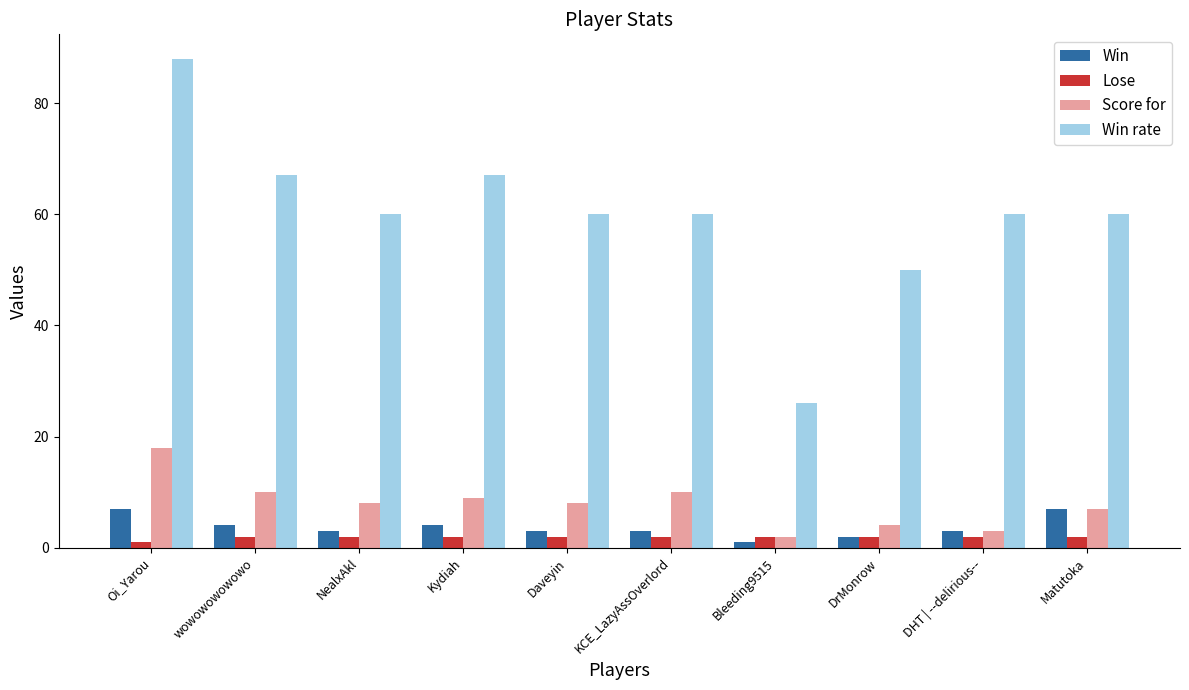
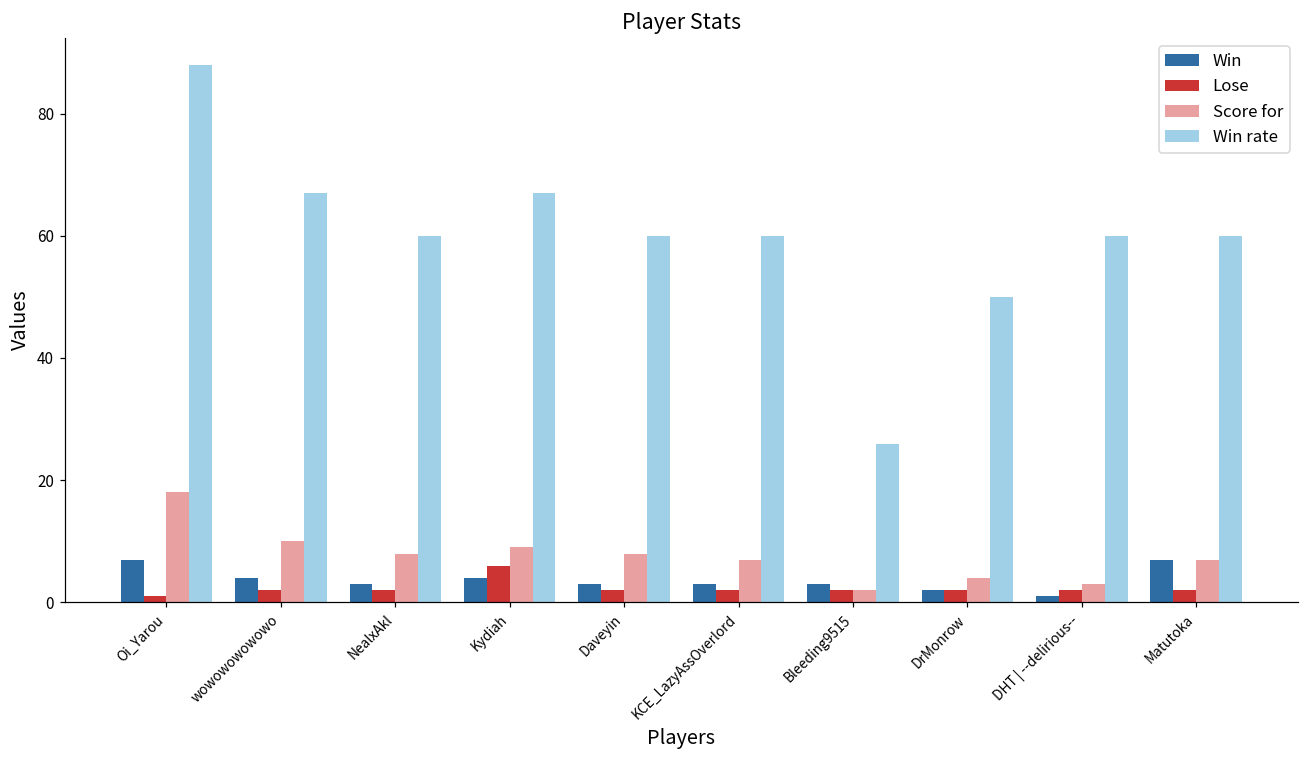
Lose, Kydiah: 2 -> 6
Score for, KCE_LazyAssOverlord: 10 -> 7
Win, Bleeding9515: 1 -> 3
Win, DHT | --delirious--: 3 -> 1
